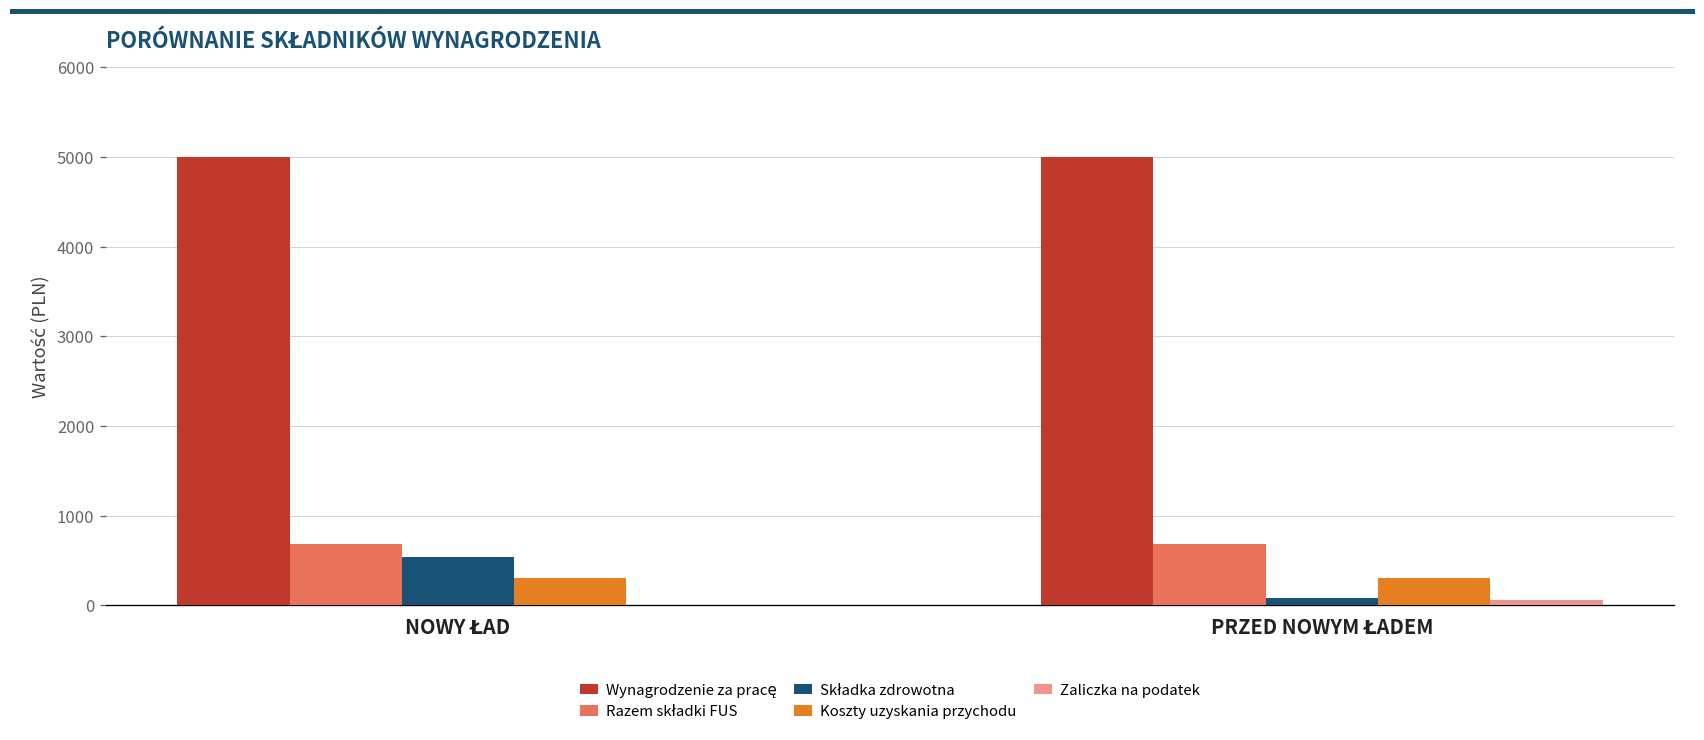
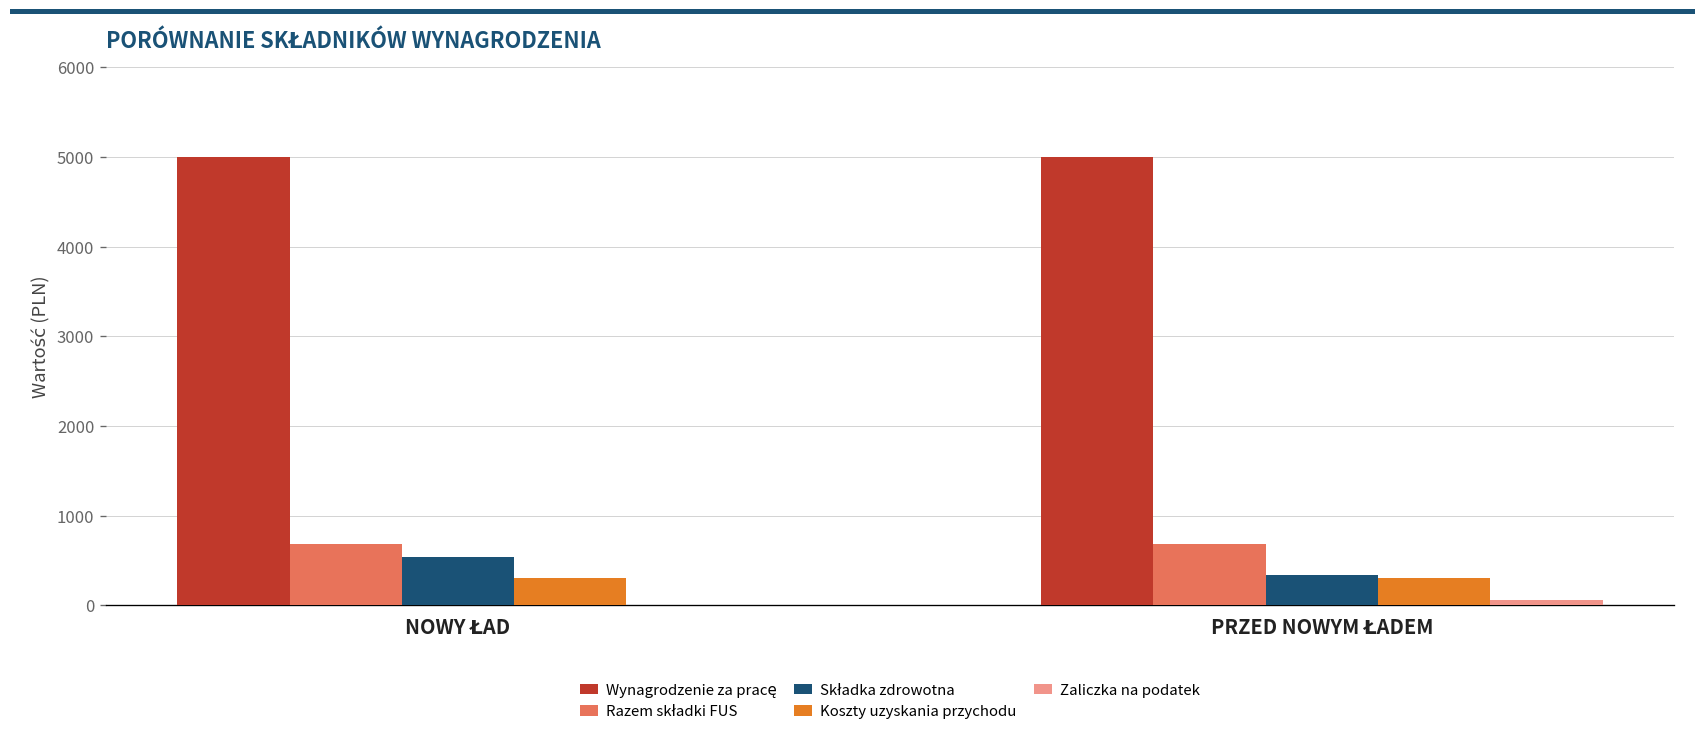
Składka zdrowotna, PRZED NOWYM ŁADEM: 100 -> 300
